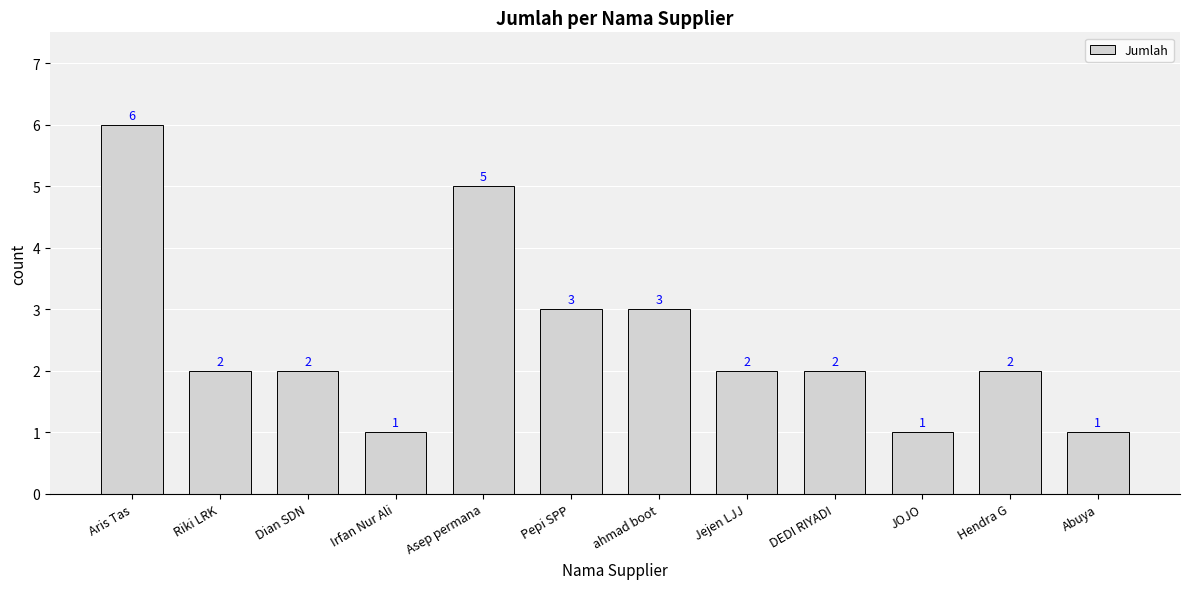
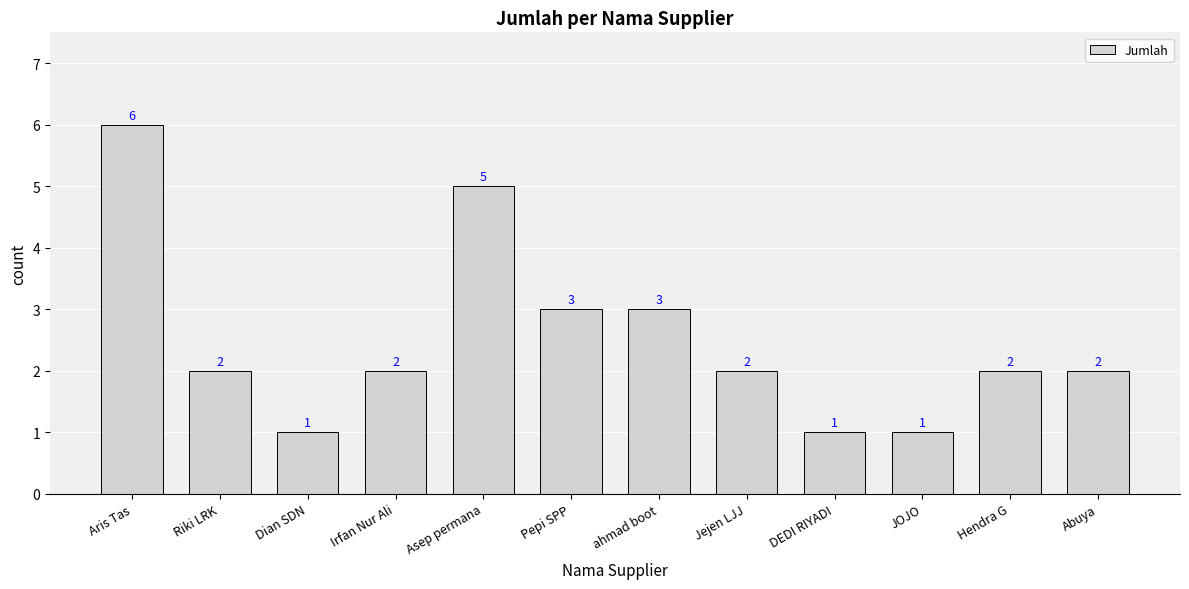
Dian SDN: 2 -> 1
Irfan Nur Ali: 1 -> 2
DEDI RIYADI: 2 -> 1
Abuya: 1 -> 2
